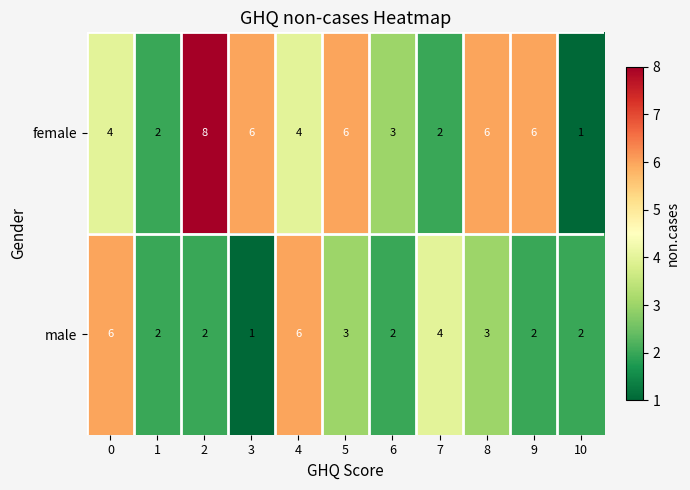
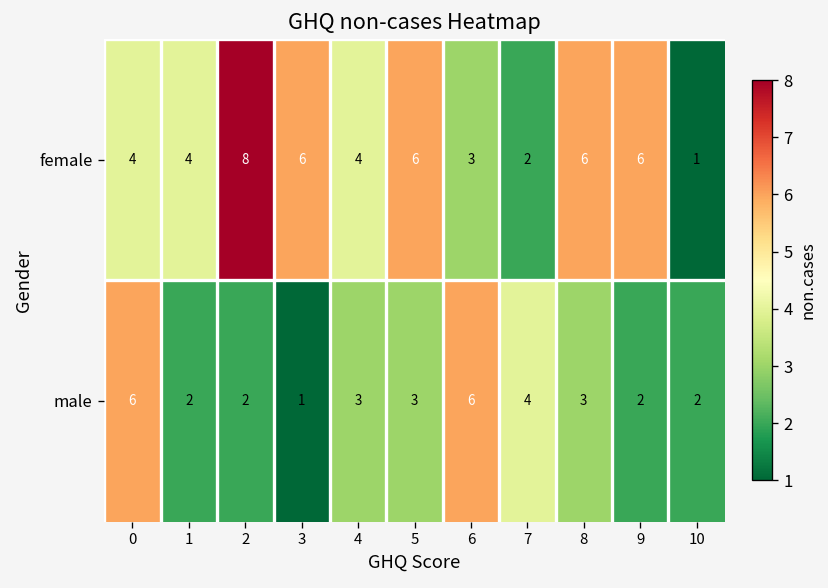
female, 1: 2 -> 4
male, 4: 6 -> 3
male, 6: 2 -> 6
